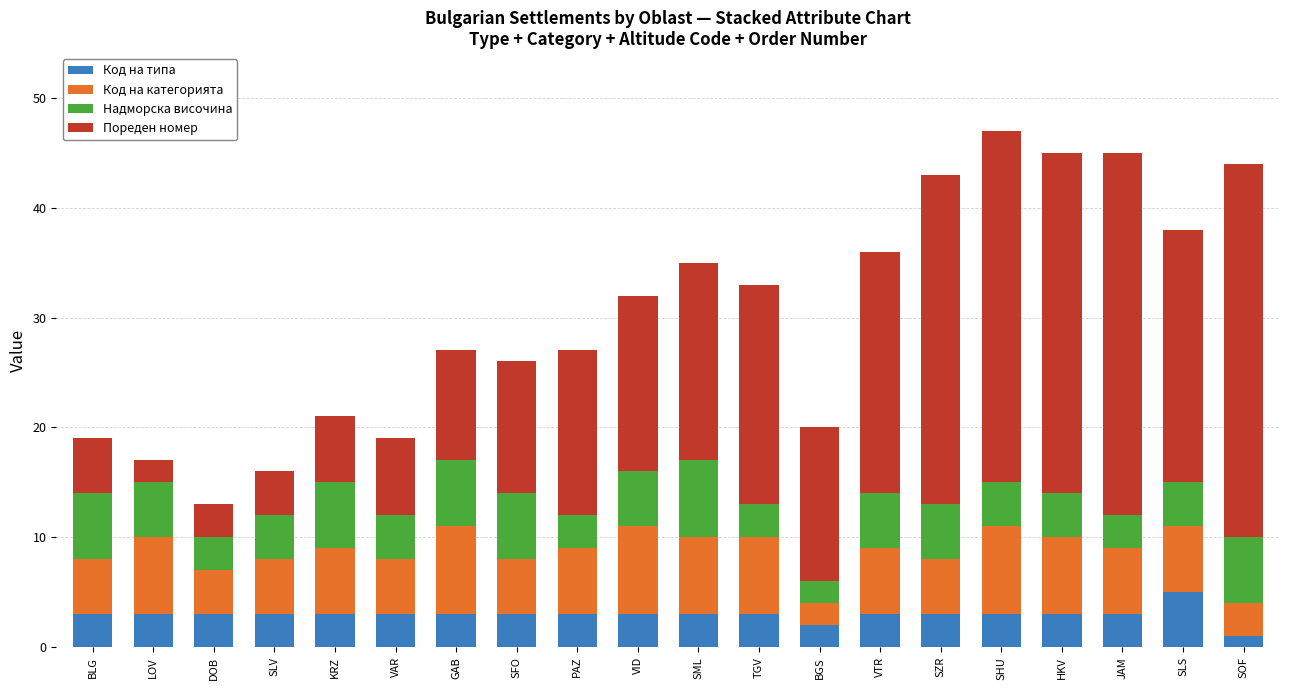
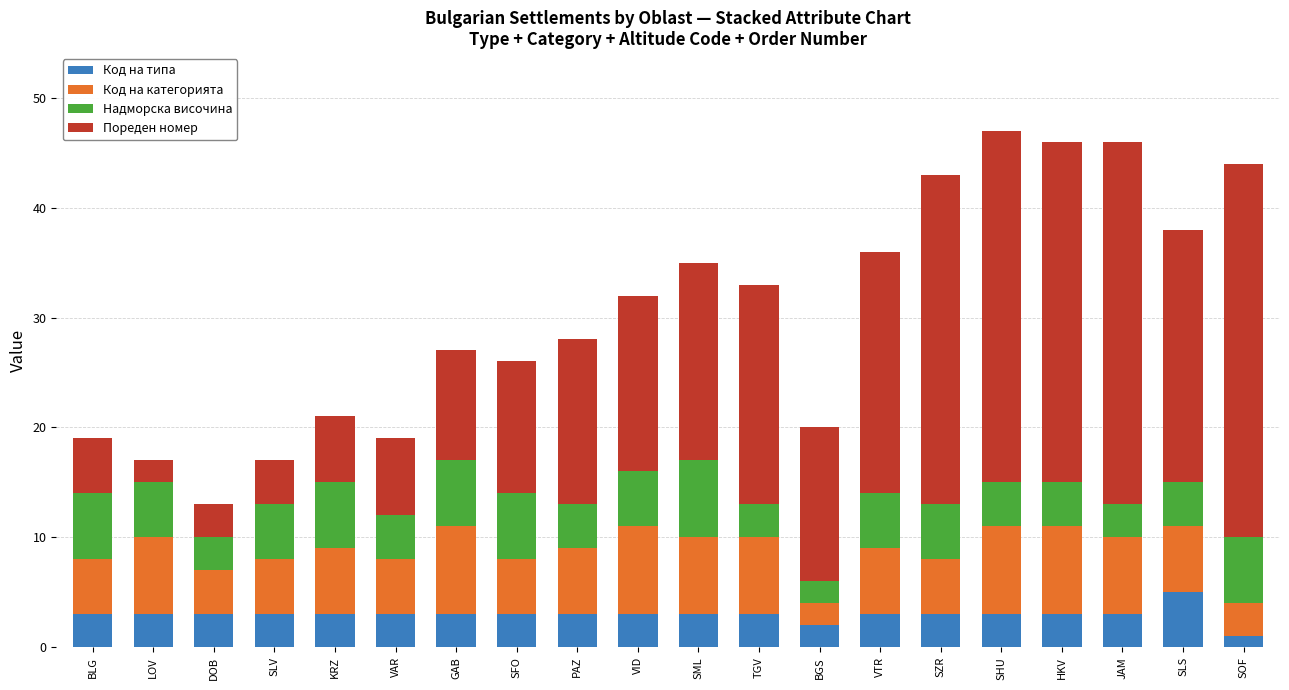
Надморска височина, SLV: 4 -> 5
Надморска височина, PAZ: 3 -> 4
Код на категорията, HKV: 7 -> 8
Код на категорията, JAM: 6 -> 7
